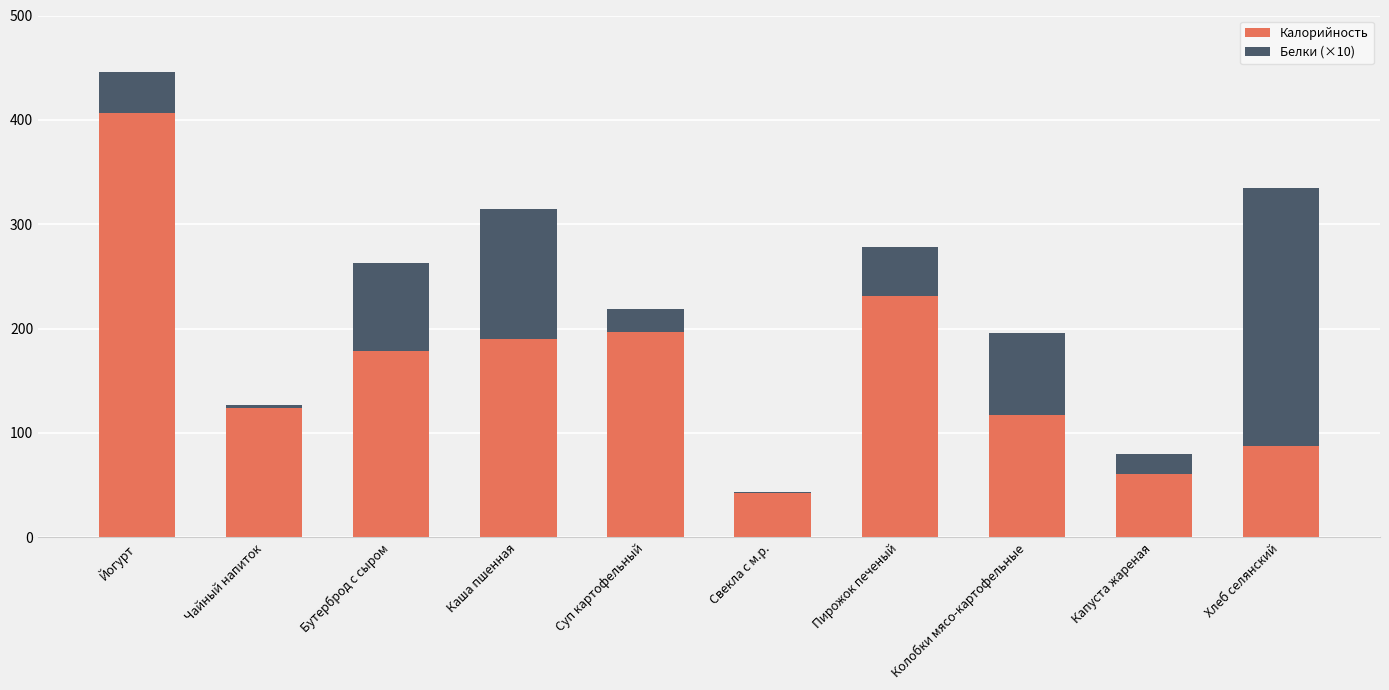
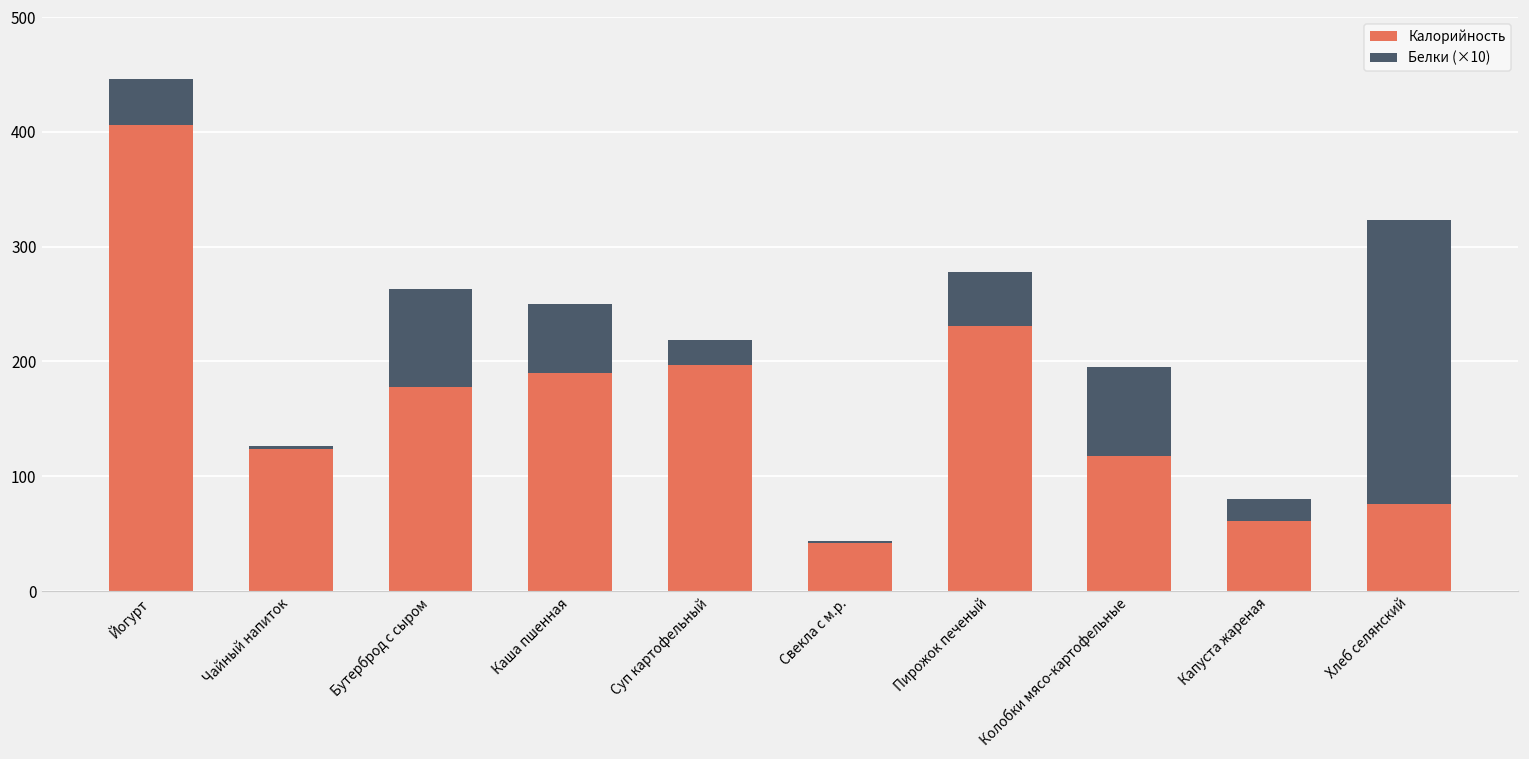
Белки (×10), Каша пшенная: 124 -> 60
Калорийность, Хлеб селянский: 87 -> 76
